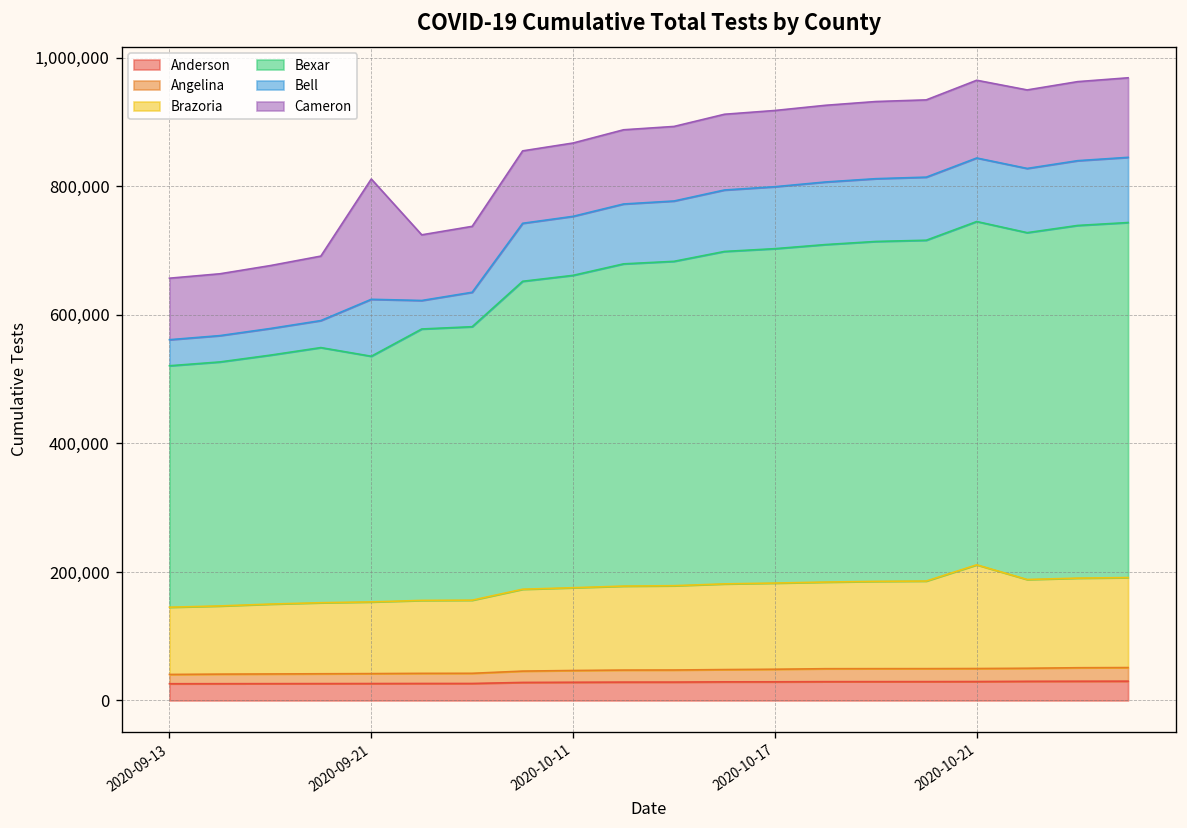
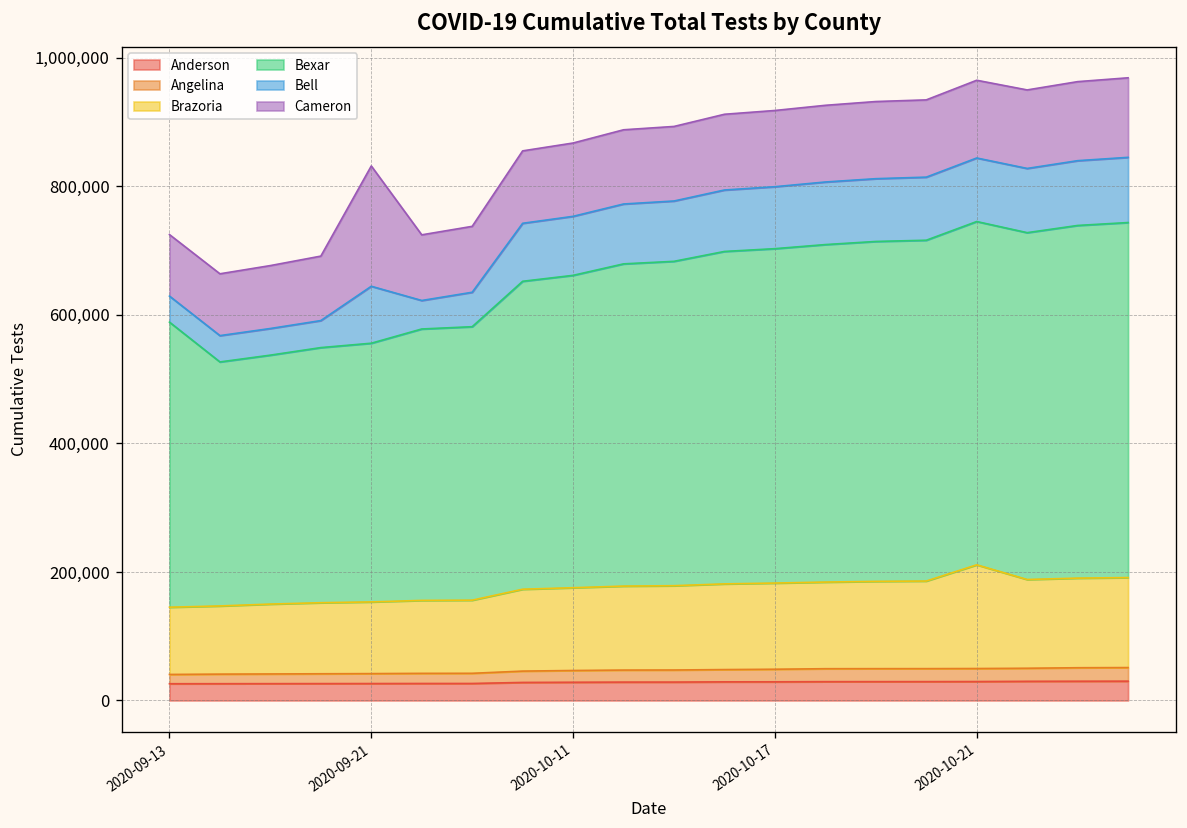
Bexar, 2020-09-13: 380,000 -> 440,000
Bexar, 2020-09-21: 380,000 -> 400,000
